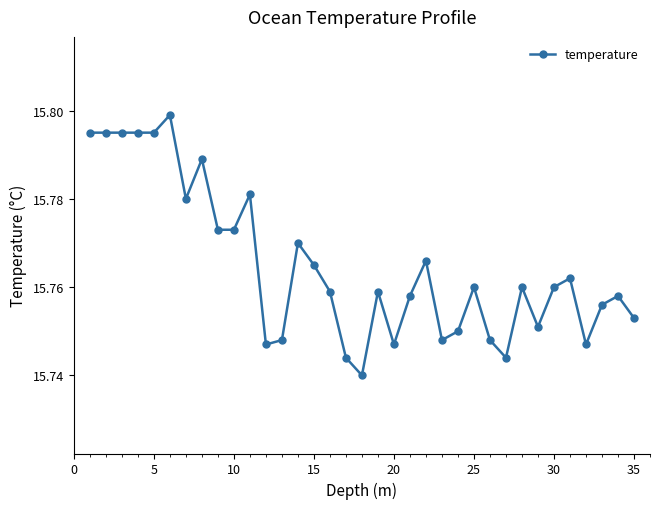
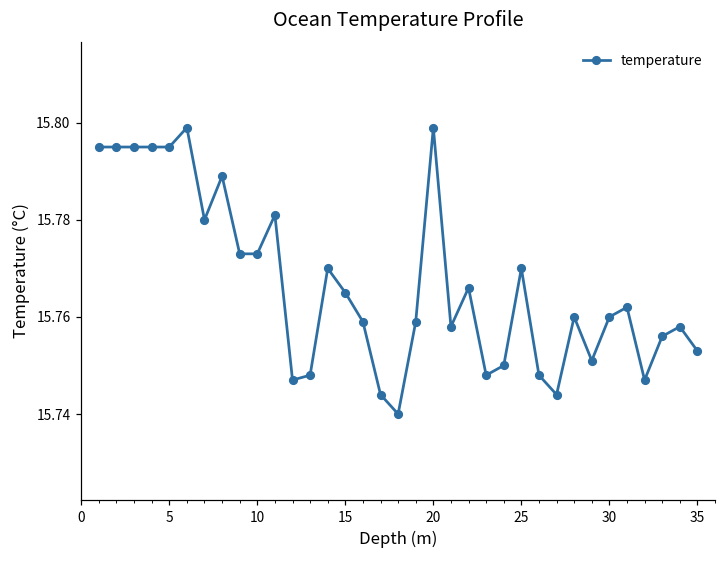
20: 15.747 -> 15.799
25: 15.76 -> 15.77
